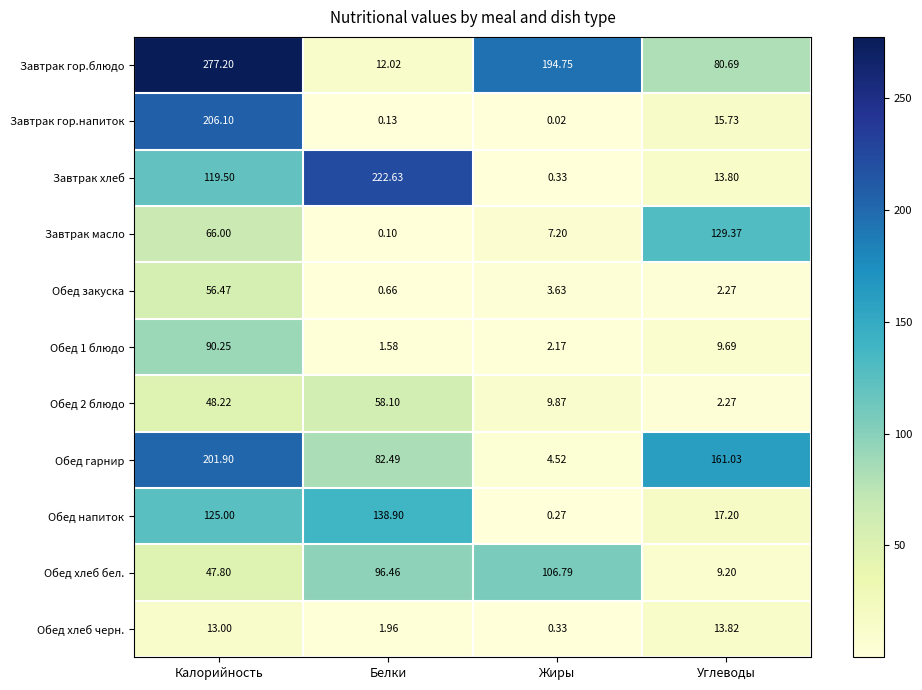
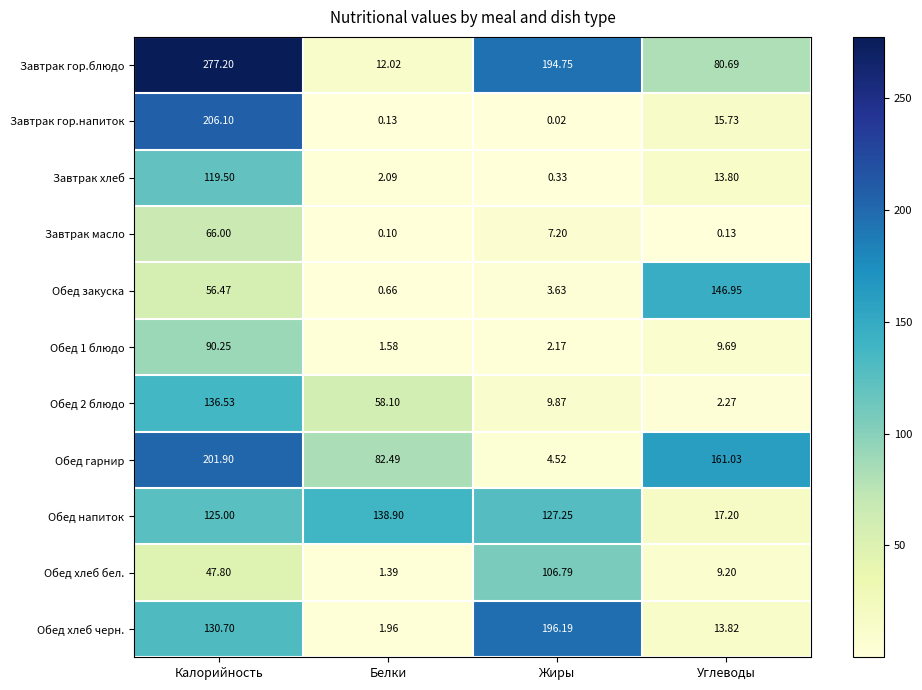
Завтрак хлеб, Белки: 222.63 -> 2.09
Завтрак масло, Углеводы: 129.37 -> 0.13
Обед закуска, Углеводы: 2.27 -> 146.95
Обед 2 блюдо, Калорийность: 48.22 -> 136.53
Обед напиток, Жиры: 0.27 -> 127.25
Обед хлеб бел., Белки: 96.46 -> 1.39
Обед хлеб черн., Калорийность: 13.00 -> 130.70
Обед хлеб черн., Жиры: 0.33 -> 196.19
